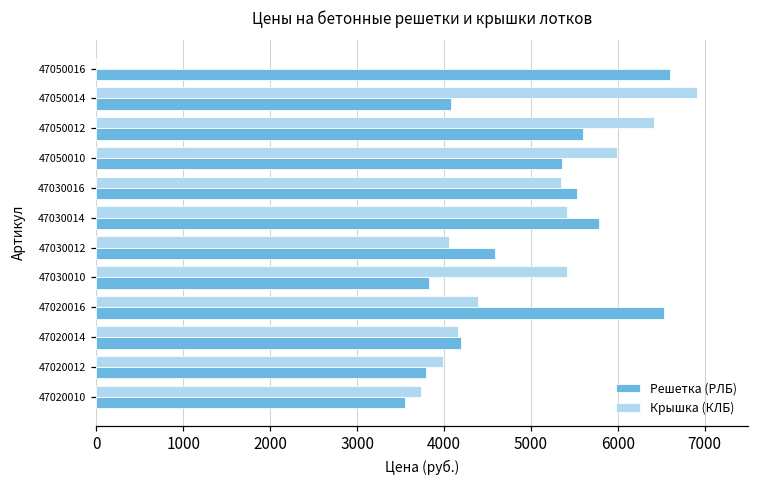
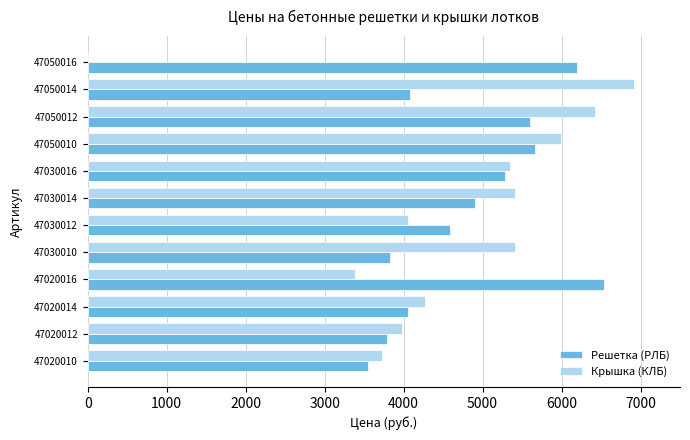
Решетка (РЛБ), 47050016: 6600 -> 6200
Решетка (РЛБ), 47050010: 5400 -> 5700
Решетка (РЛБ), 47030016: 5500 -> 5300
Решетка (РЛБ), 47030014: 5800 -> 4900
Крышка (КЛБ), 47020016: 4400 -> 3400
Крышка (КЛБ), 47020014: 4200 -> 4300
Решетка (РЛБ), 47020014: 4200 -> 4100
